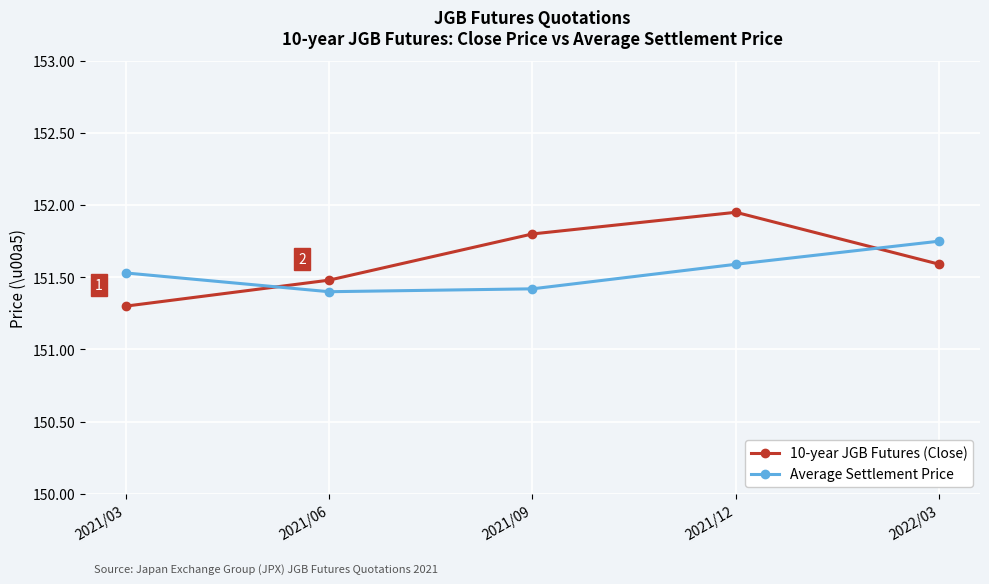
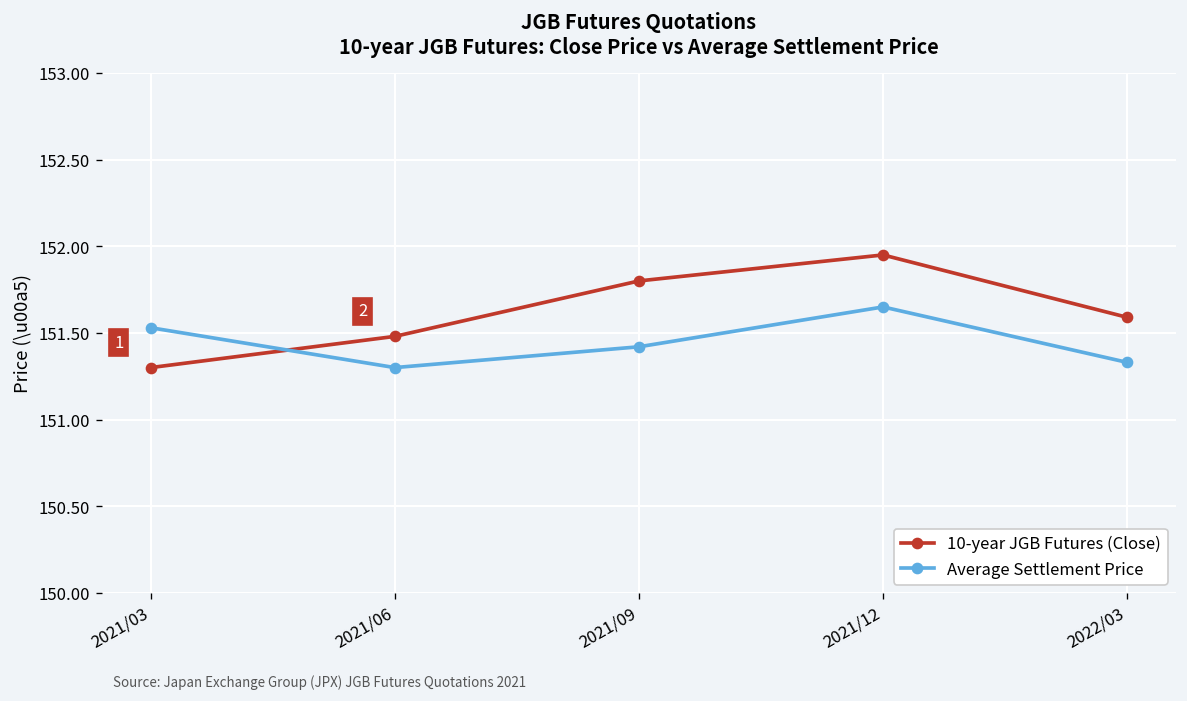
Average Settlement Price, 2021/06: 151.4 -> 151.3
Average Settlement Price, 2021/12: 151.59 -> 151.65
Average Settlement Price, 2022/03: 151.75 -> 151.33
